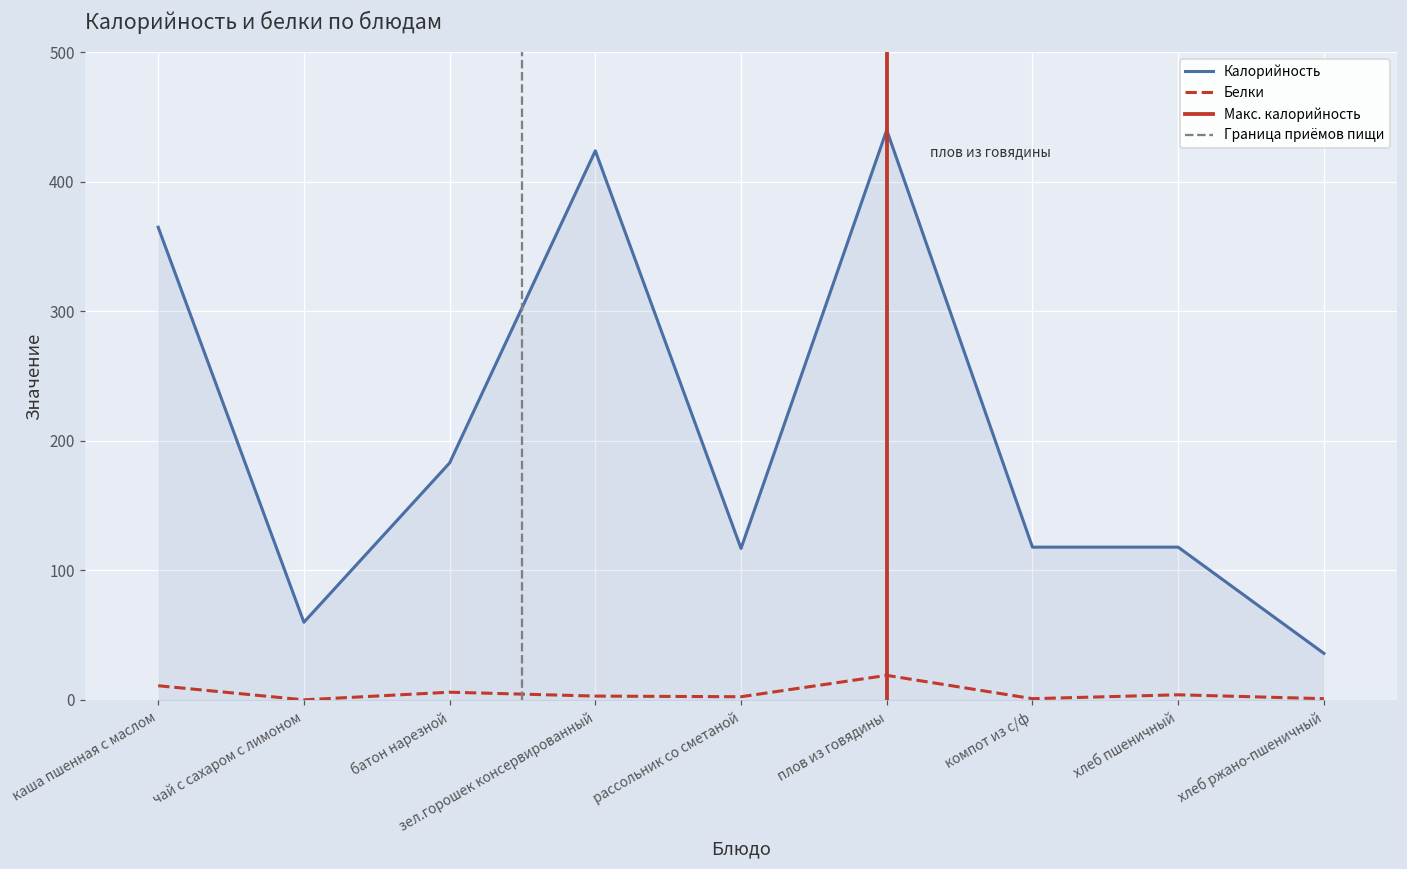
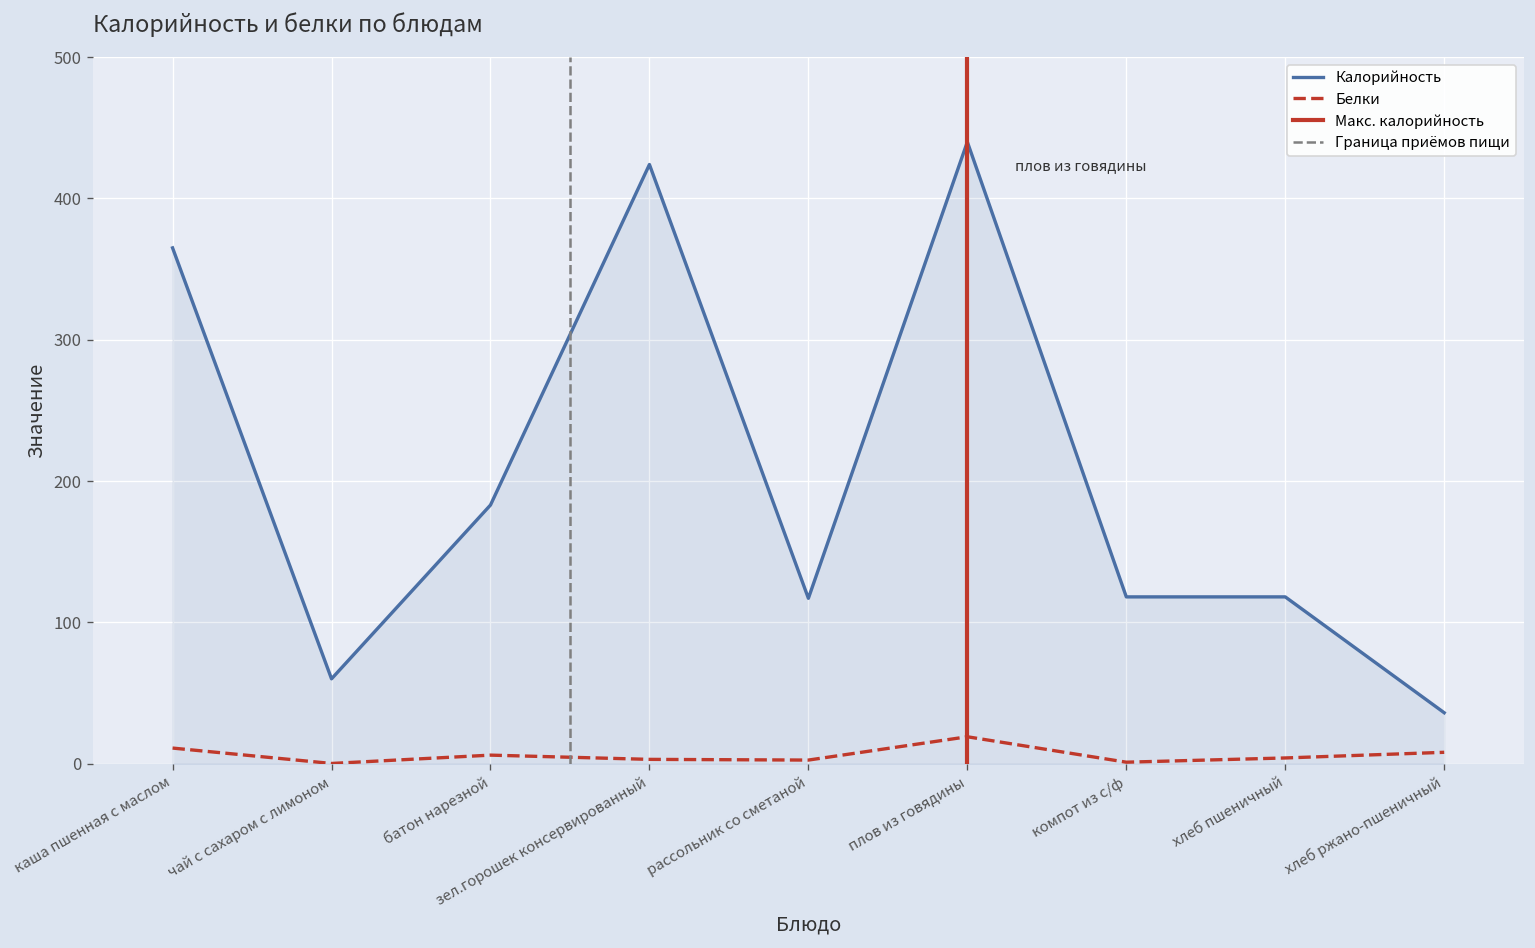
Белки, хлеб ржано-пшеничный: 1 -> 8
